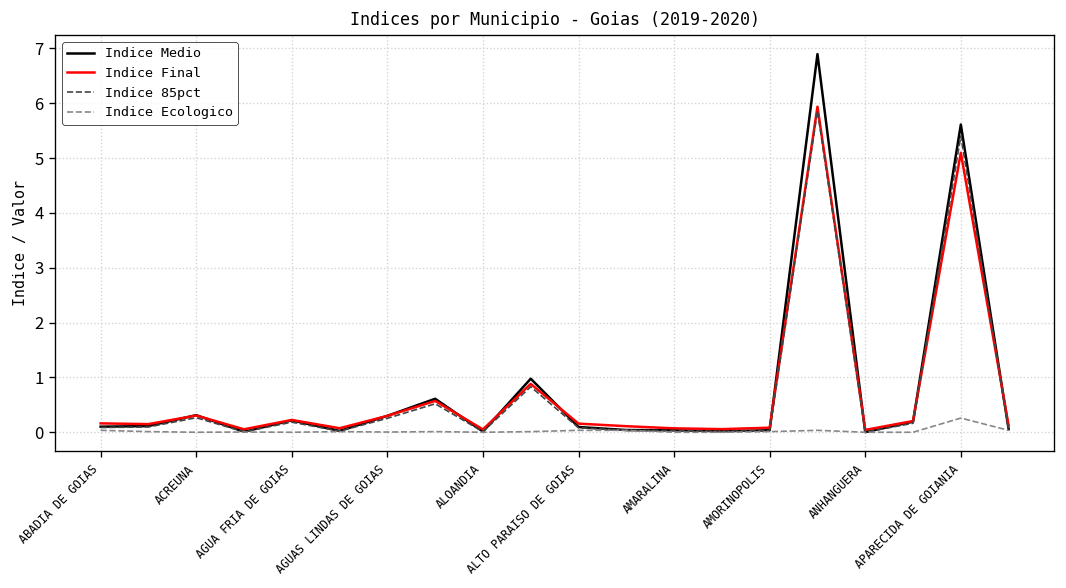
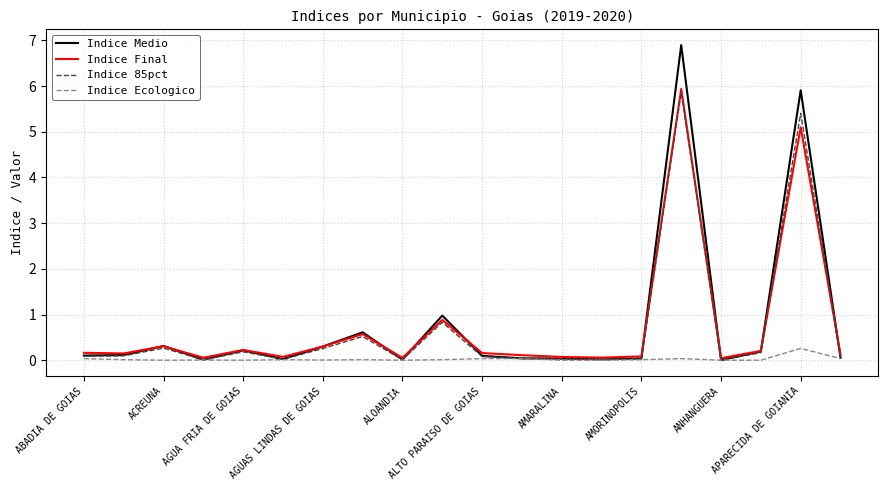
Indice Medio, APARECIDA DE GOIANIA: 5.6 -> 5.9
